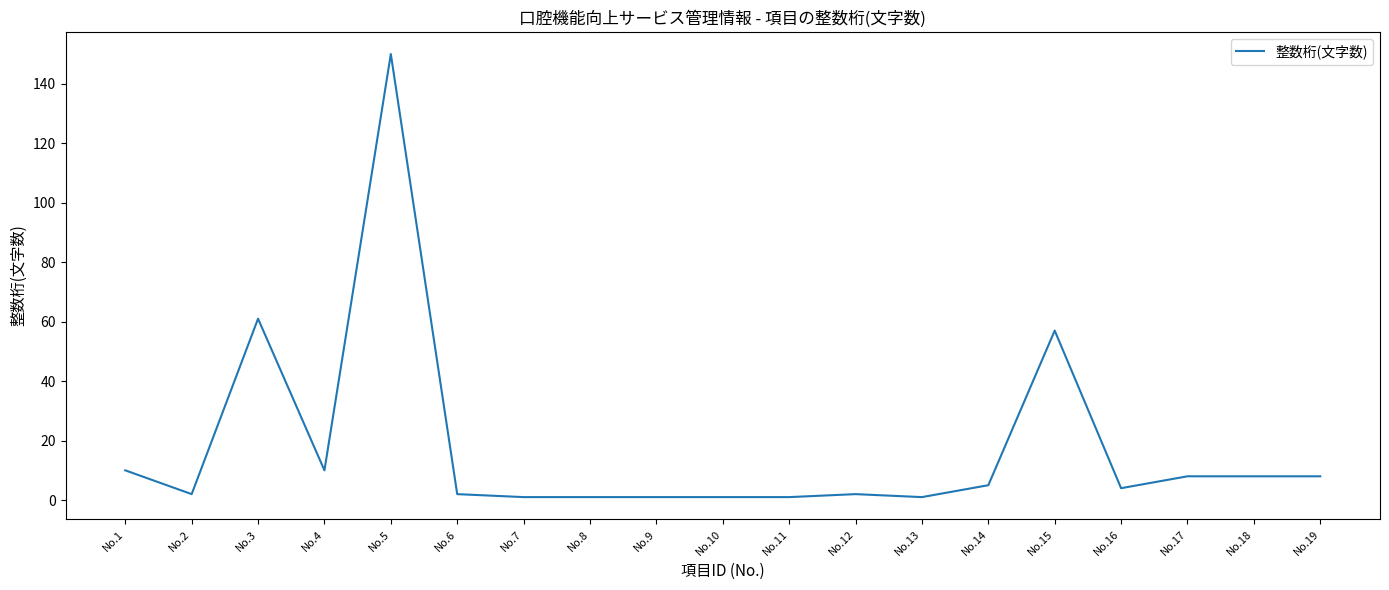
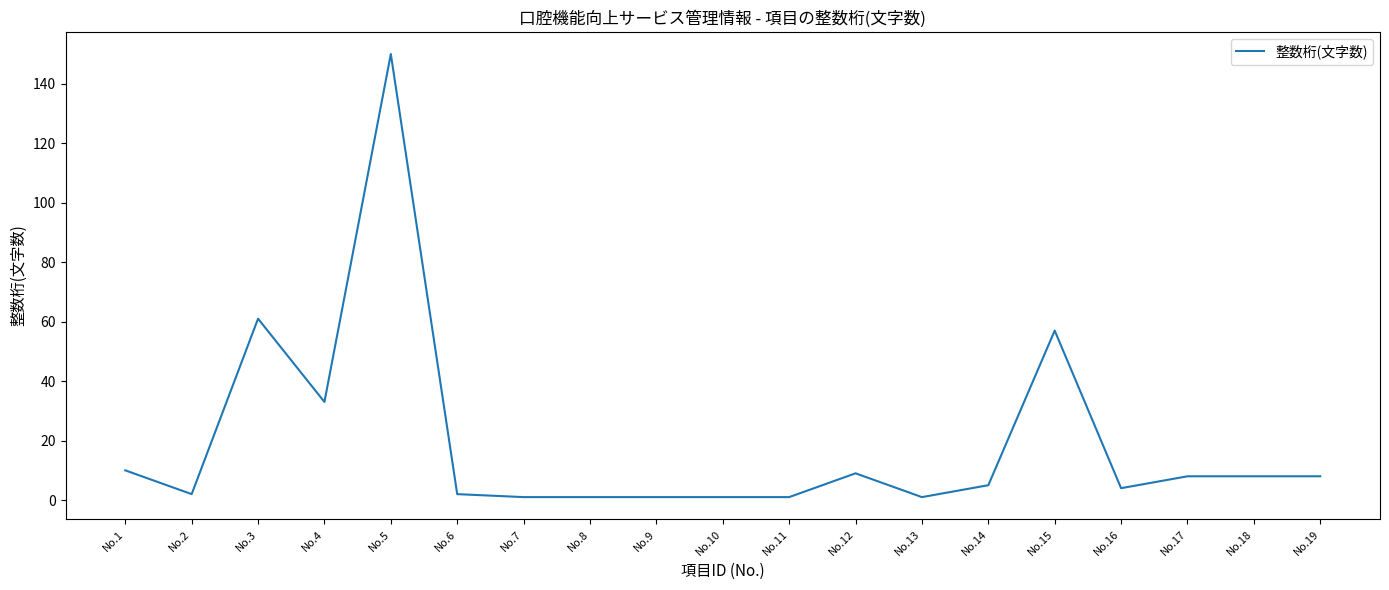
No.4: 10 -> 33
No.12: 2 -> 9
